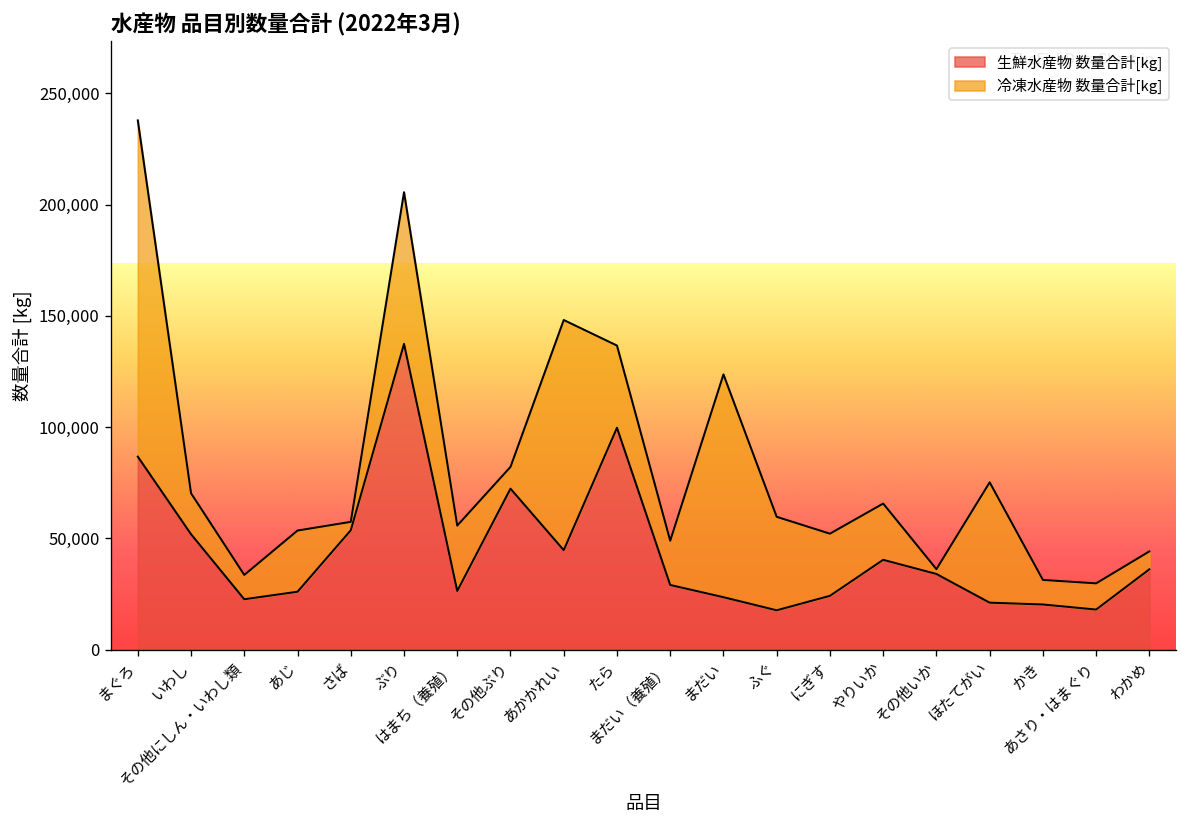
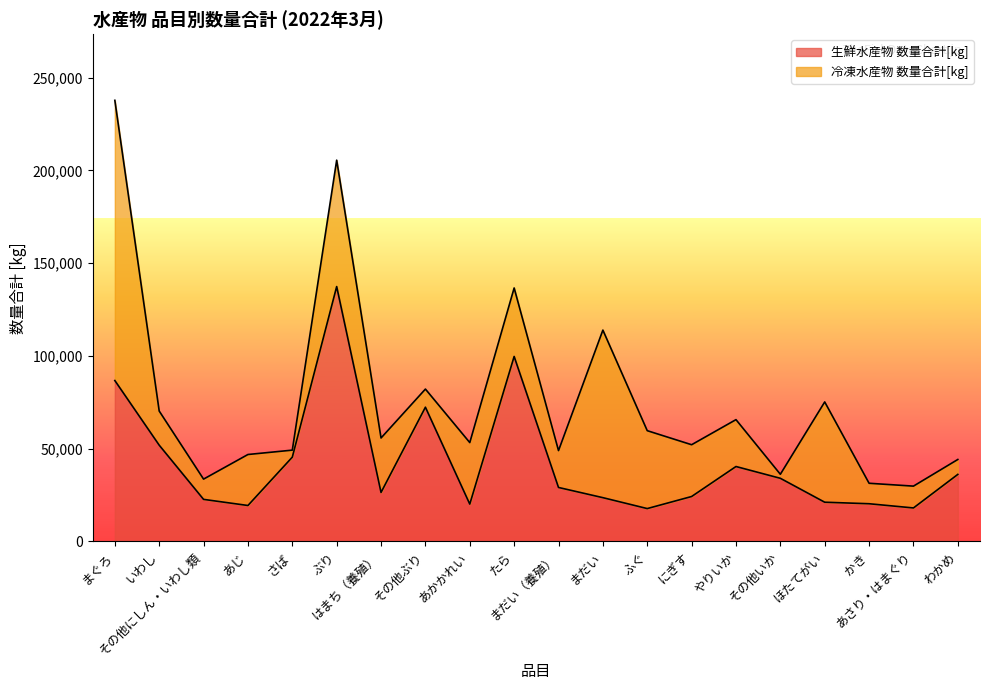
生鮮水産物 数量合計[kg], あじ: 26,000 -> 19,000
生鮮水産物 数量合計[kg], さば: 54,000 -> 45,000
生鮮水産物 数量合計[kg], あかかれい: 45,000 -> 20,000
冷凍水産物 数量合計[kg], あかかれい: 103,000 -> 33,000
冷凍水産物 数量合計[kg], まだい: 100,000 -> 90,000
